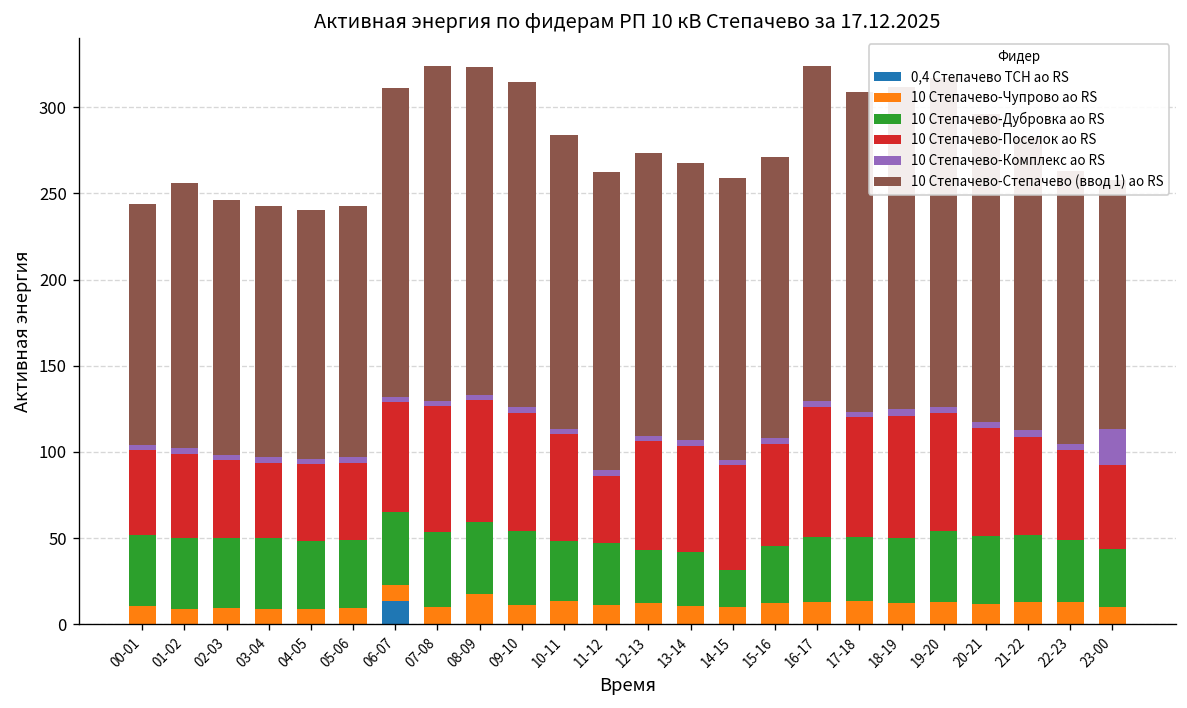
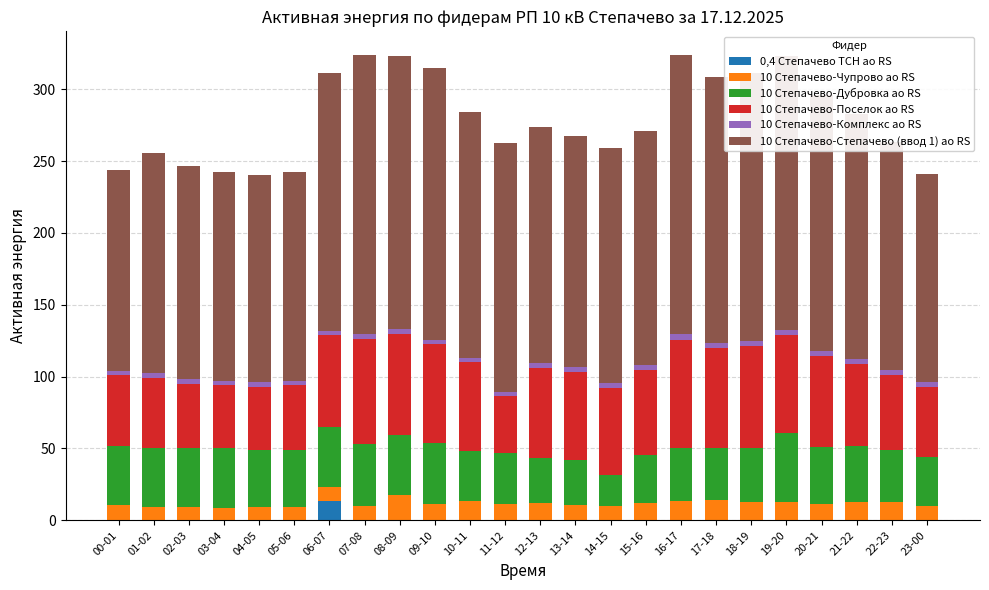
10 Степачево-Дубровка ао RS, 19-20: 41 -> 48
10 Степачево-Комплекс ао RS, 23-00: 21 -> 4
